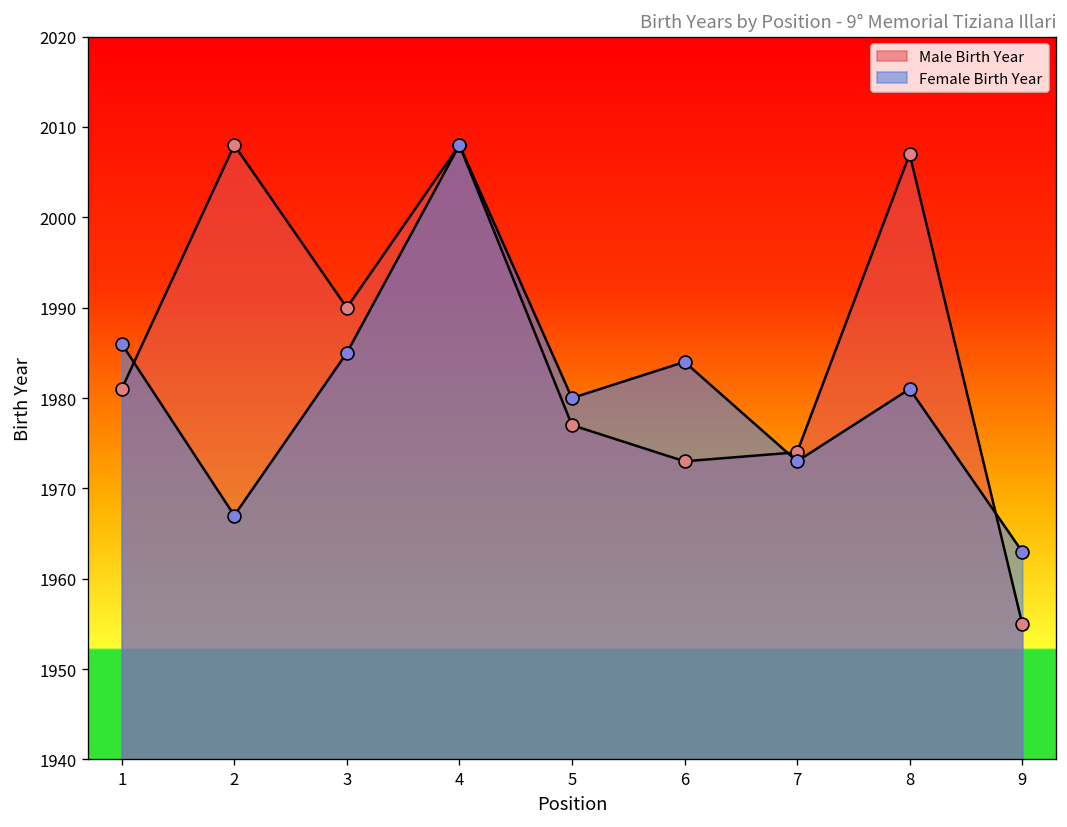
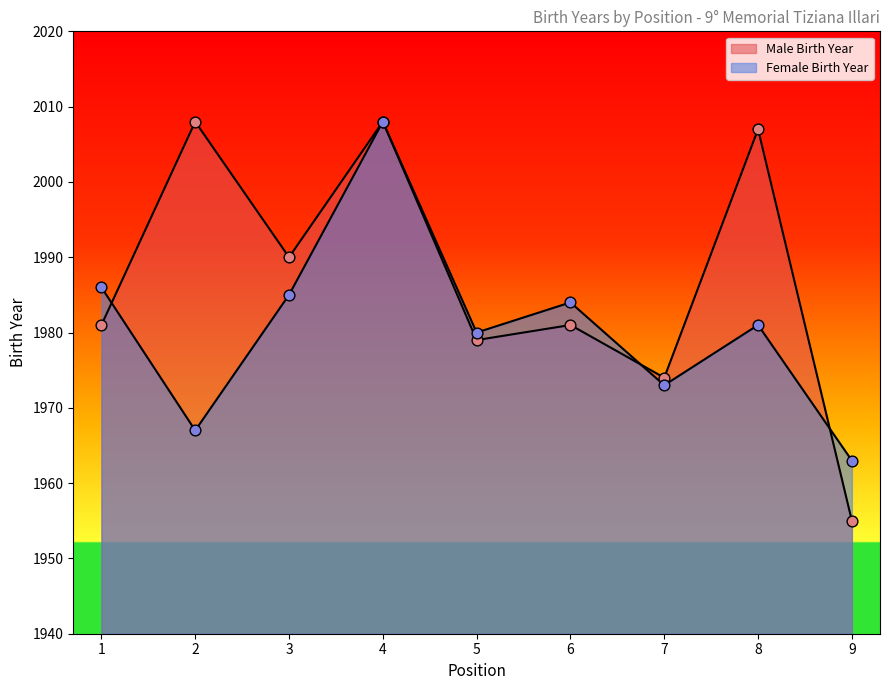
Male Birth Year, 5: 1977 -> 1979
Male Birth Year, 6: 1973 -> 1981
